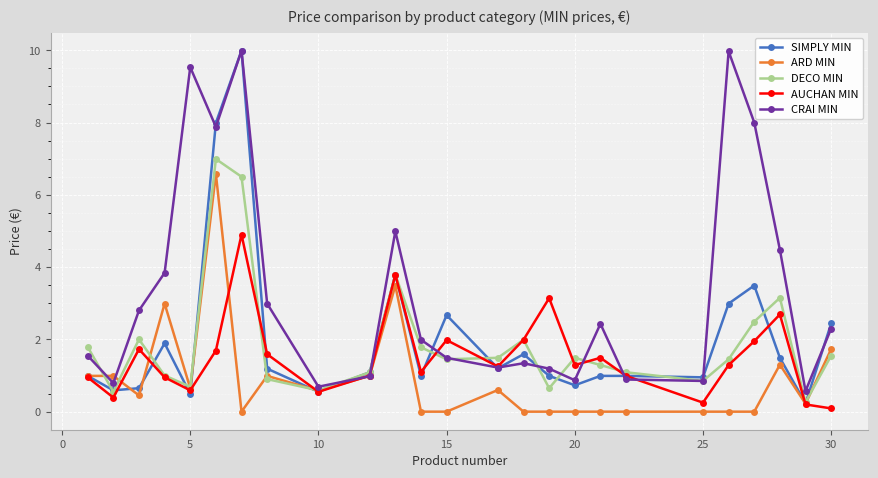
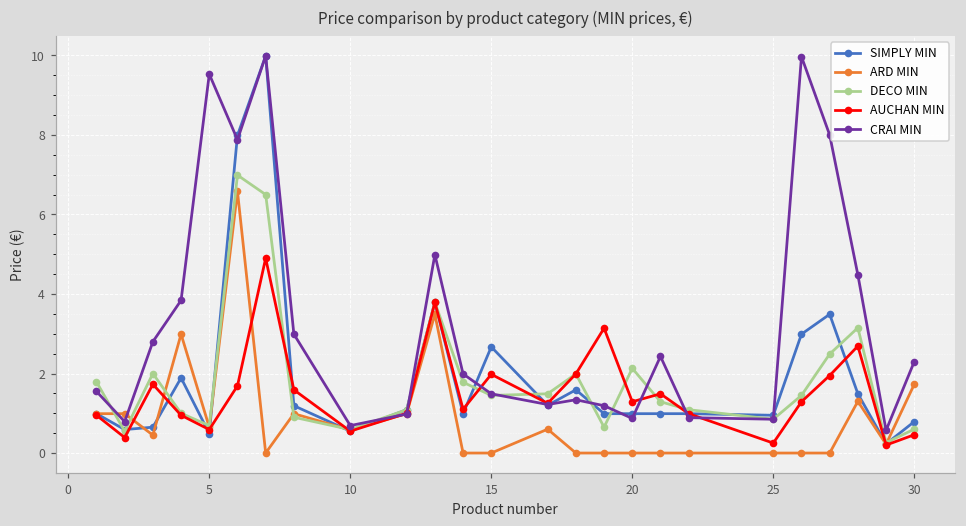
SIMPLY MIN, 20: 0.7 -> 1.0
DECO MIN, 20: 1.5 -> 2.1
SIMPLY MIN, 30: 2.4 -> 0.8
DECO MIN, 30: 1.6 -> 0.6
AUCHAN MIN, 30: 0.1 -> 0.5
